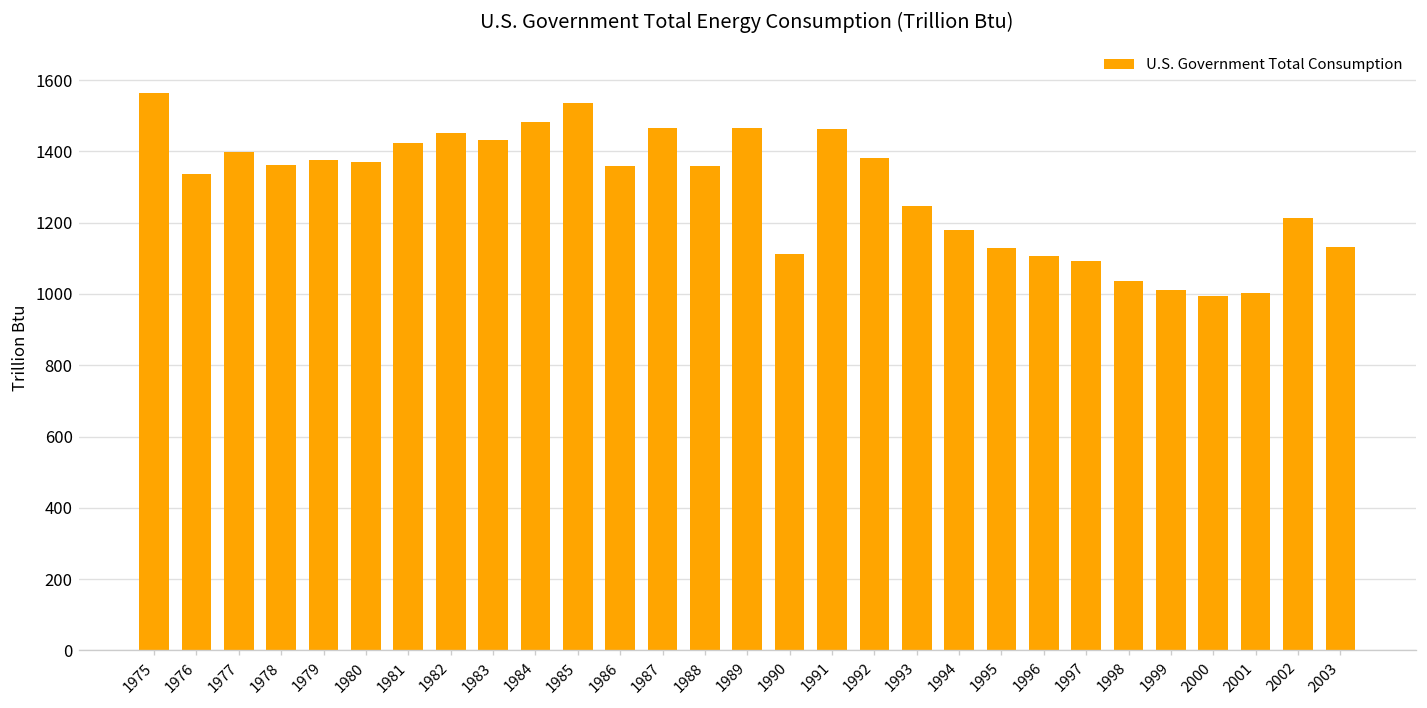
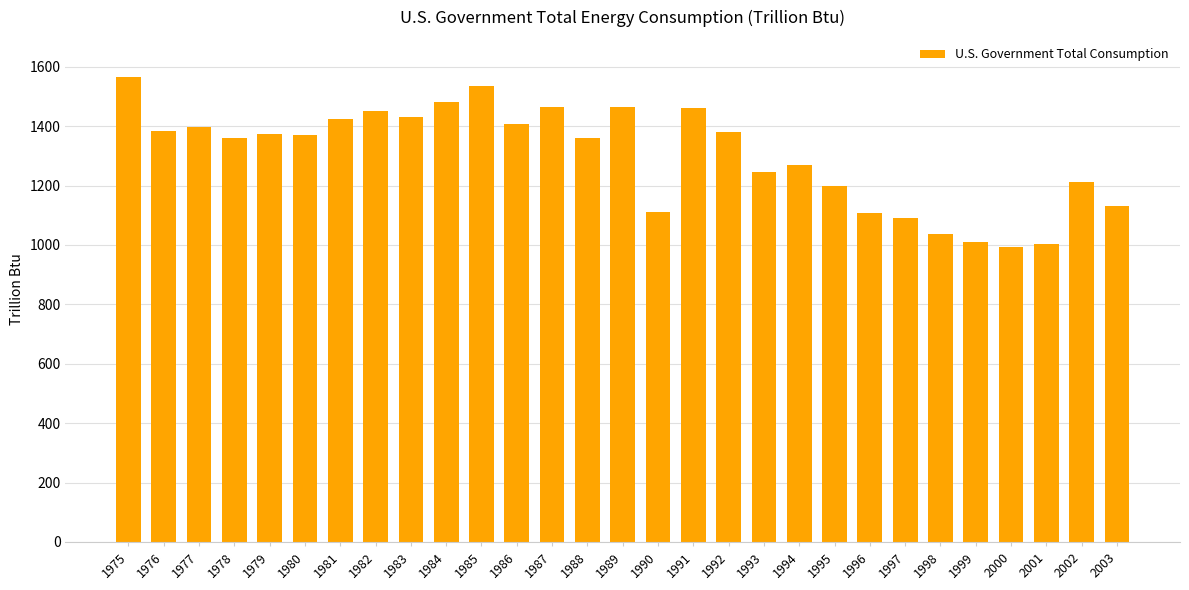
1976: 1340 -> 1380
1986: 1360 -> 1410
1994: 1180 -> 1270
1995: 1130 -> 1200
